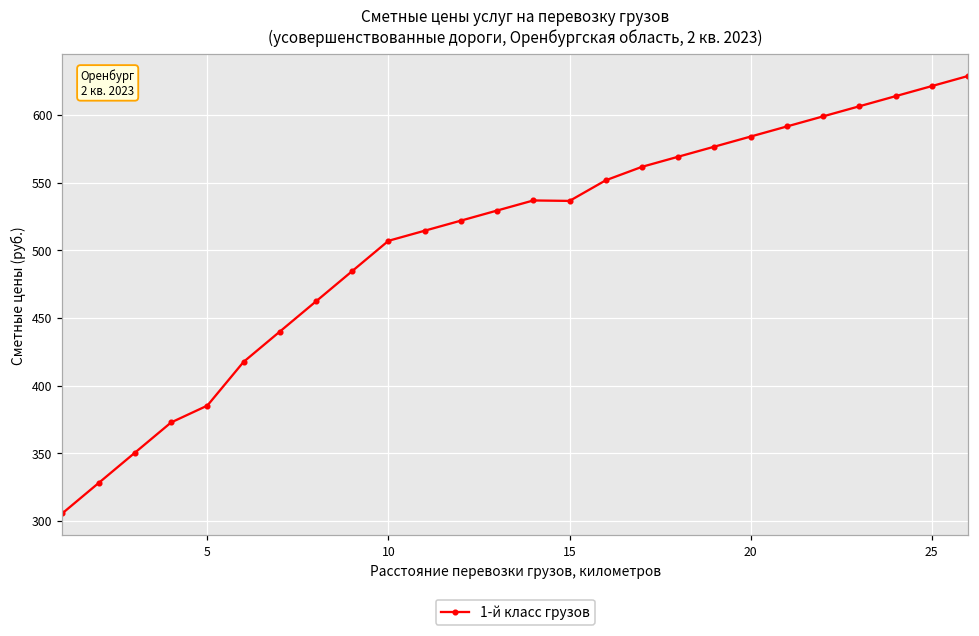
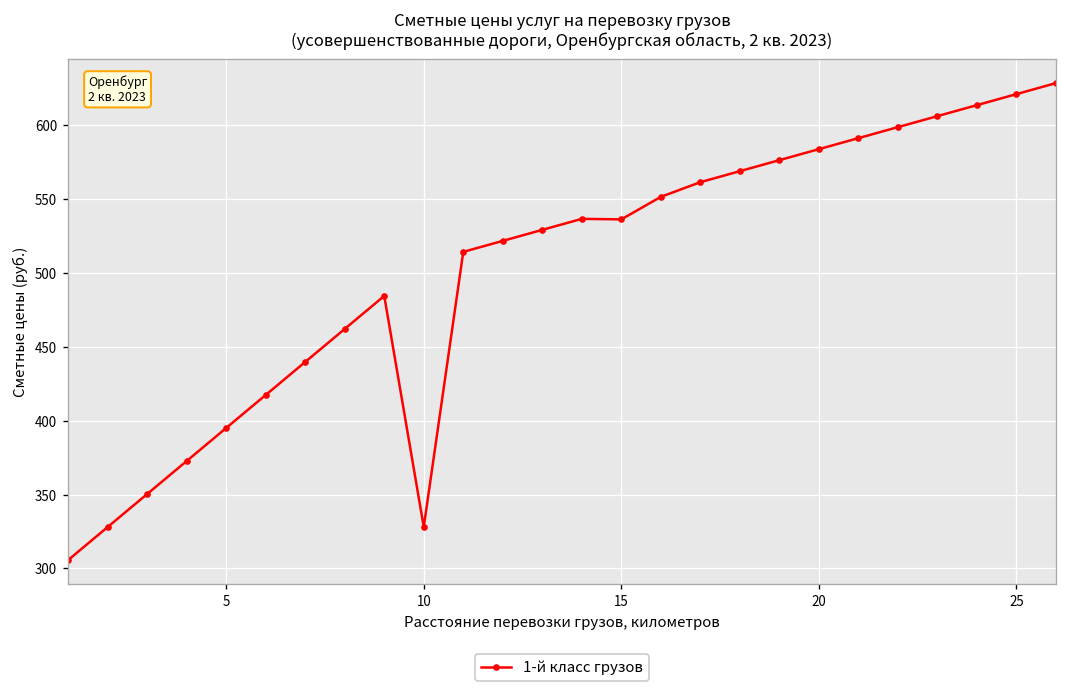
5: 385 -> 395
10: 507 -> 328
